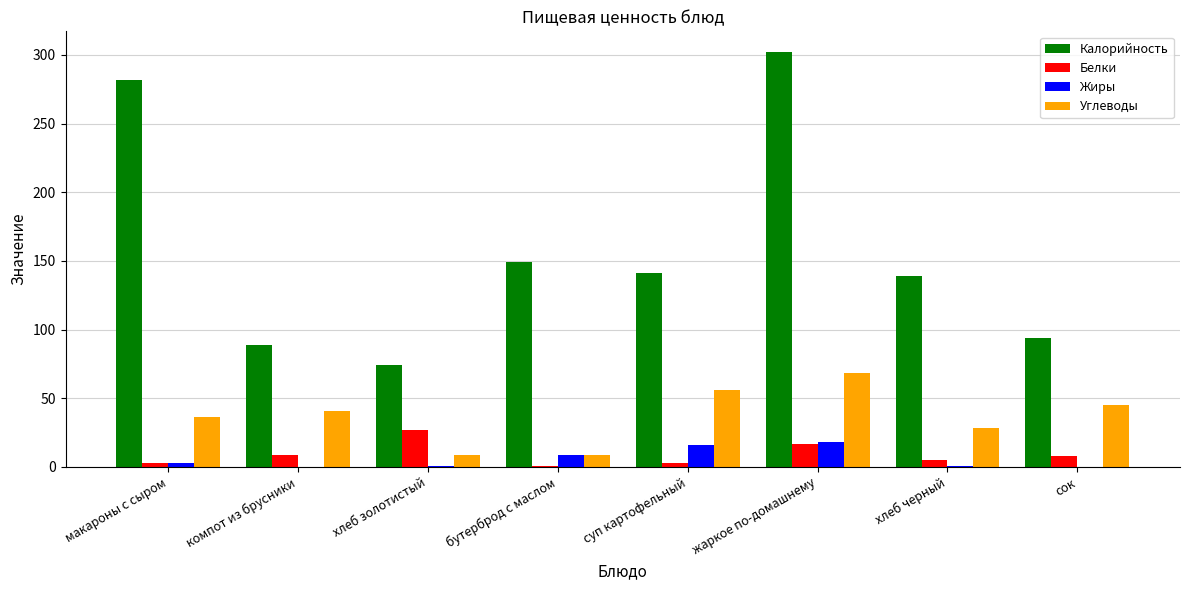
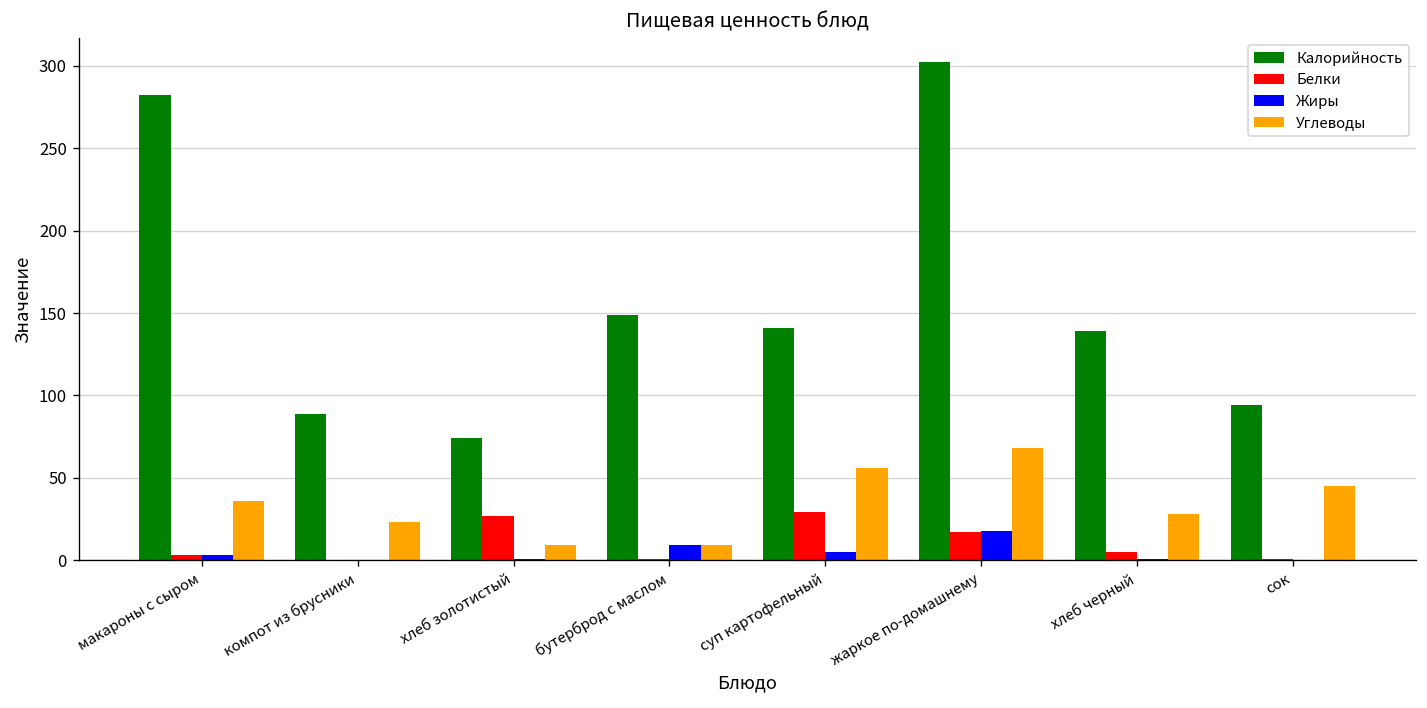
Белки, компот из брусники: 9 -> 0
Углеводы, компот из брусники: 41 -> 23
Белки, суп картофельный: 3 -> 29
Жиры, суп картофельный: 16 -> 5
Белки, сок: 8 -> 1
